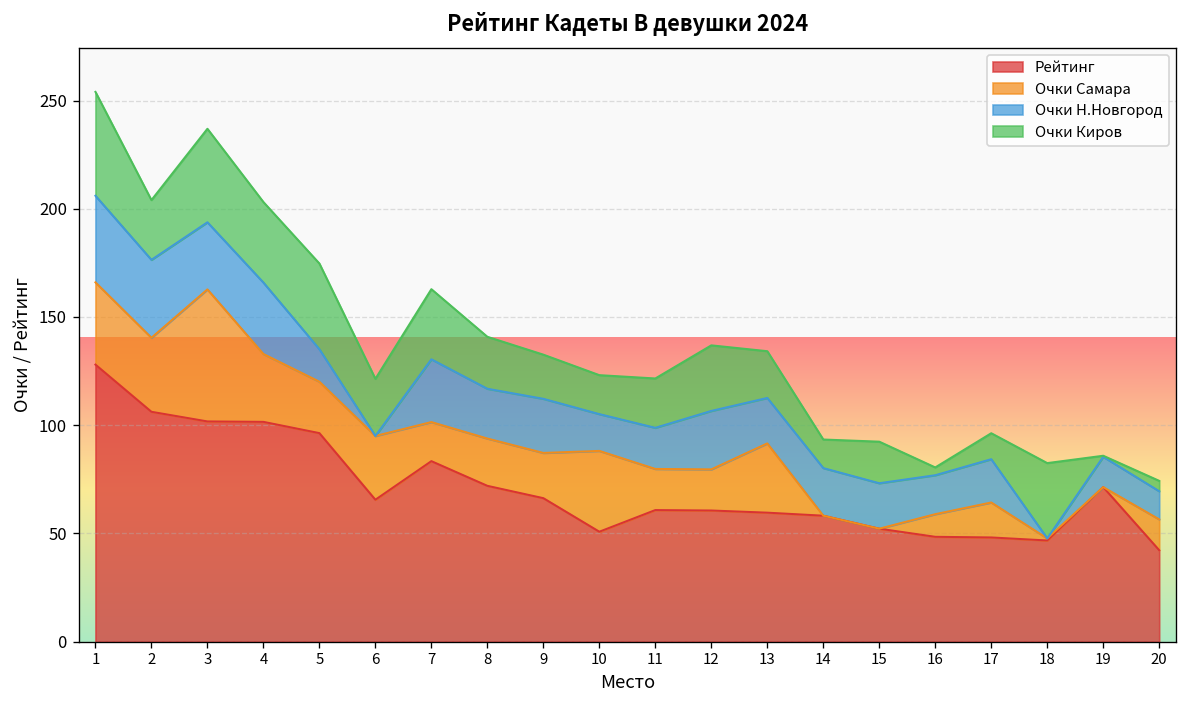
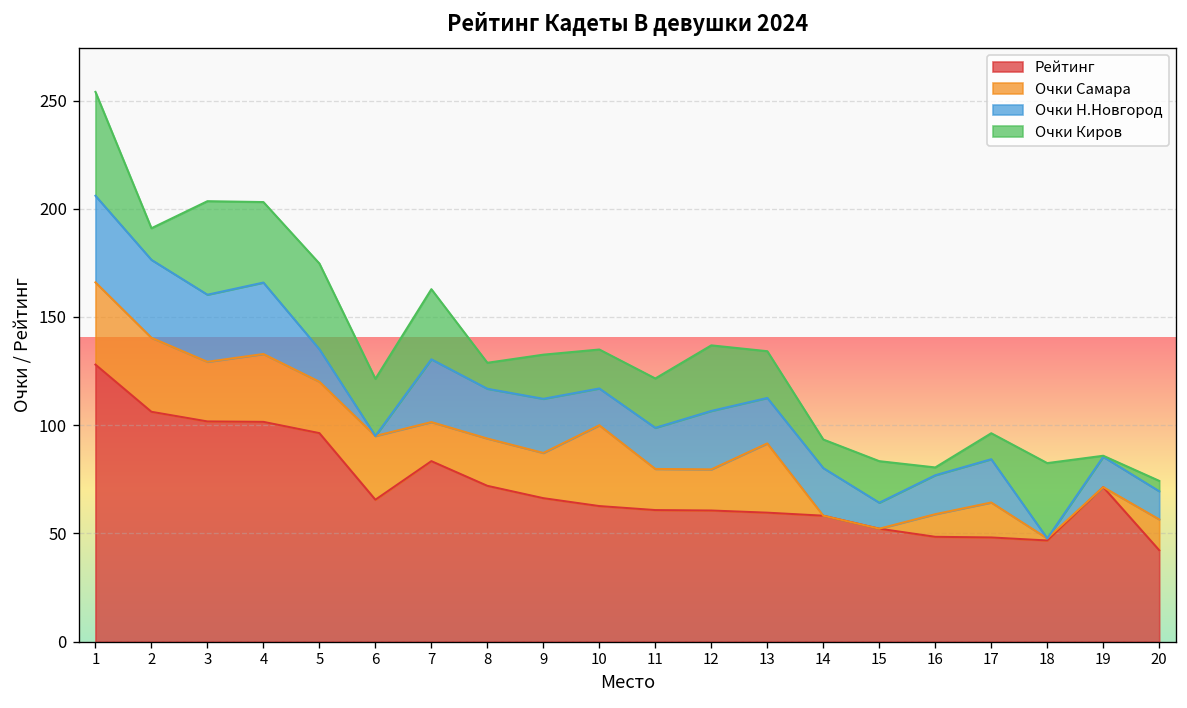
Очки Киров, 2: 28 -> 15
Очки Самара, 3: 61 -> 28
Очки Киров, 8: 24 -> 12
Рейтинг, 10: 51 -> 63
Очки Н.Новгород, 15: 21 -> 12
